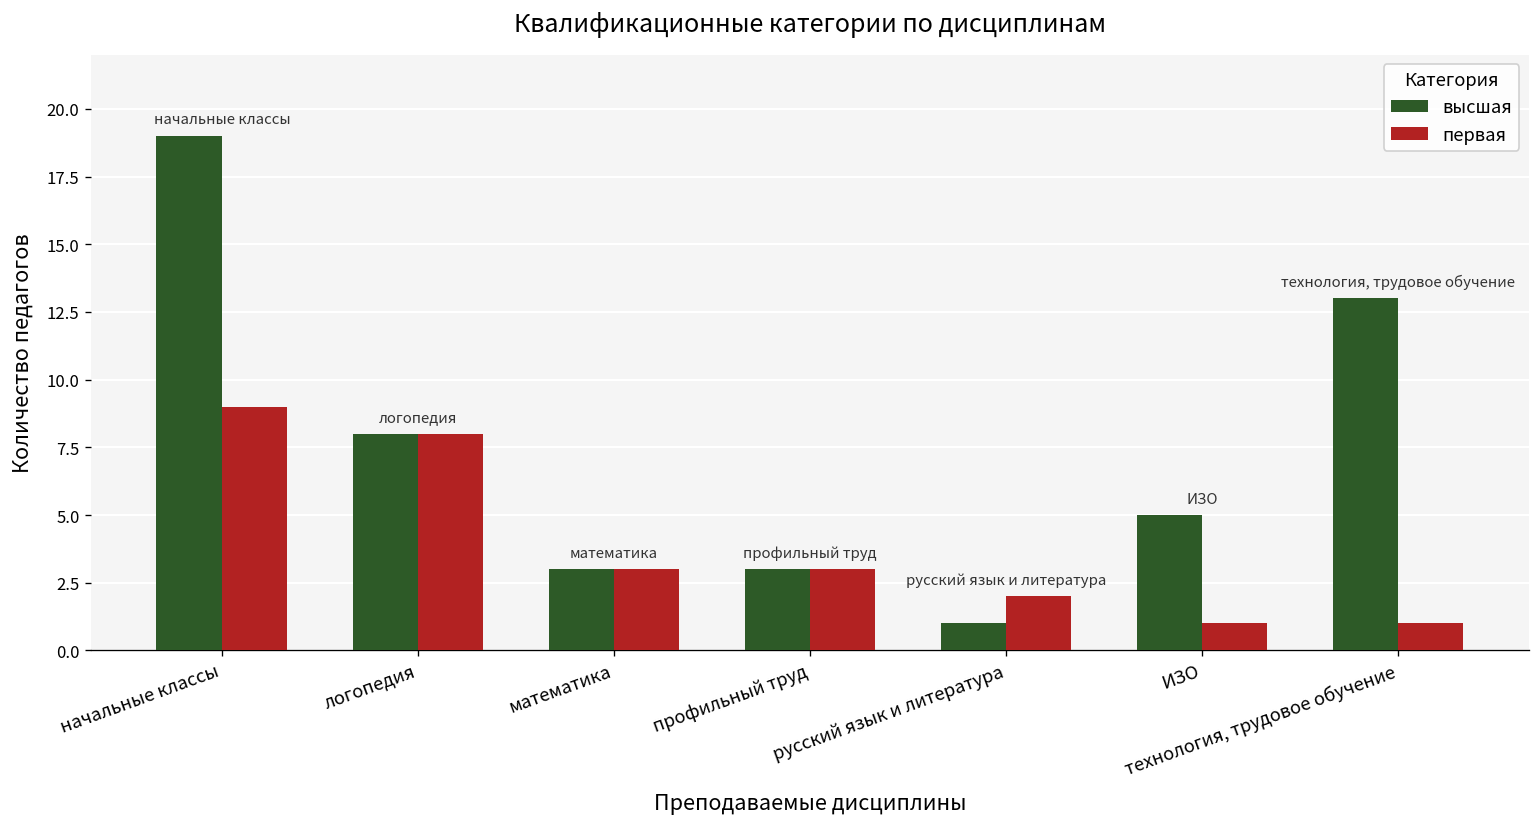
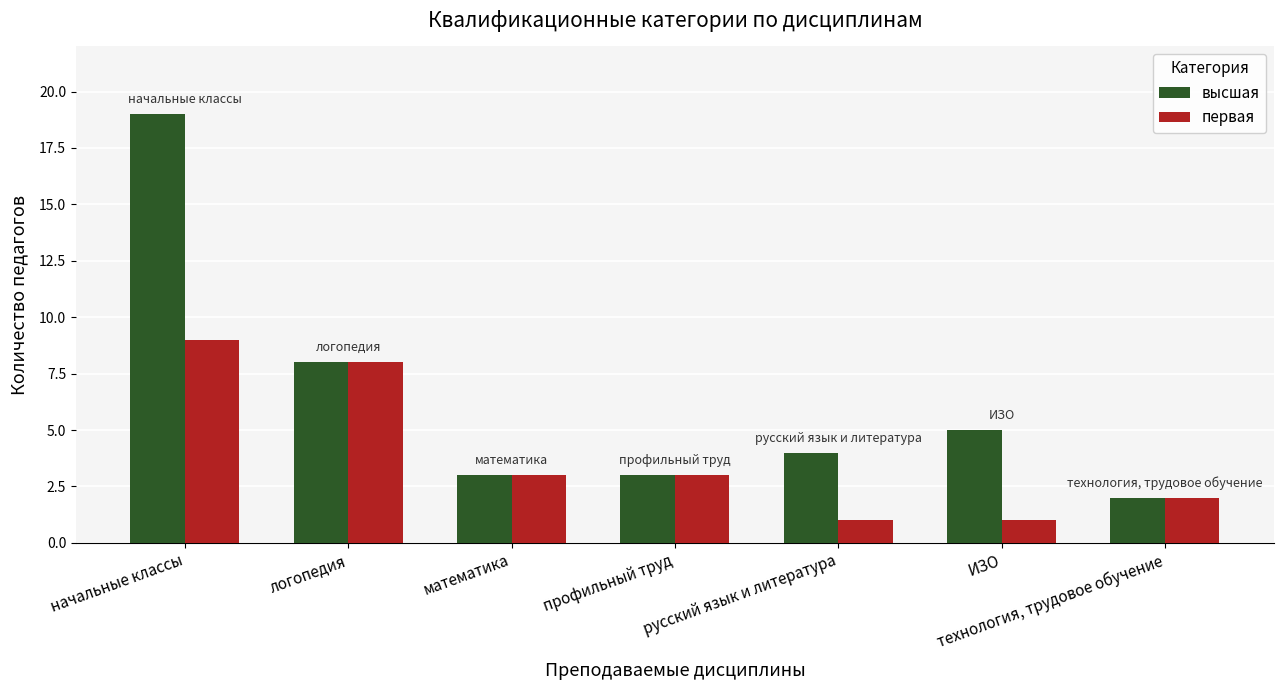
высшая, русский язык и литература: 1 -> 4
первая, русский язык и литература: 2 -> 1
высшая, технология, трудовое обучение: 13 -> 2
первая, технология, трудовое обучение: 1 -> 2
